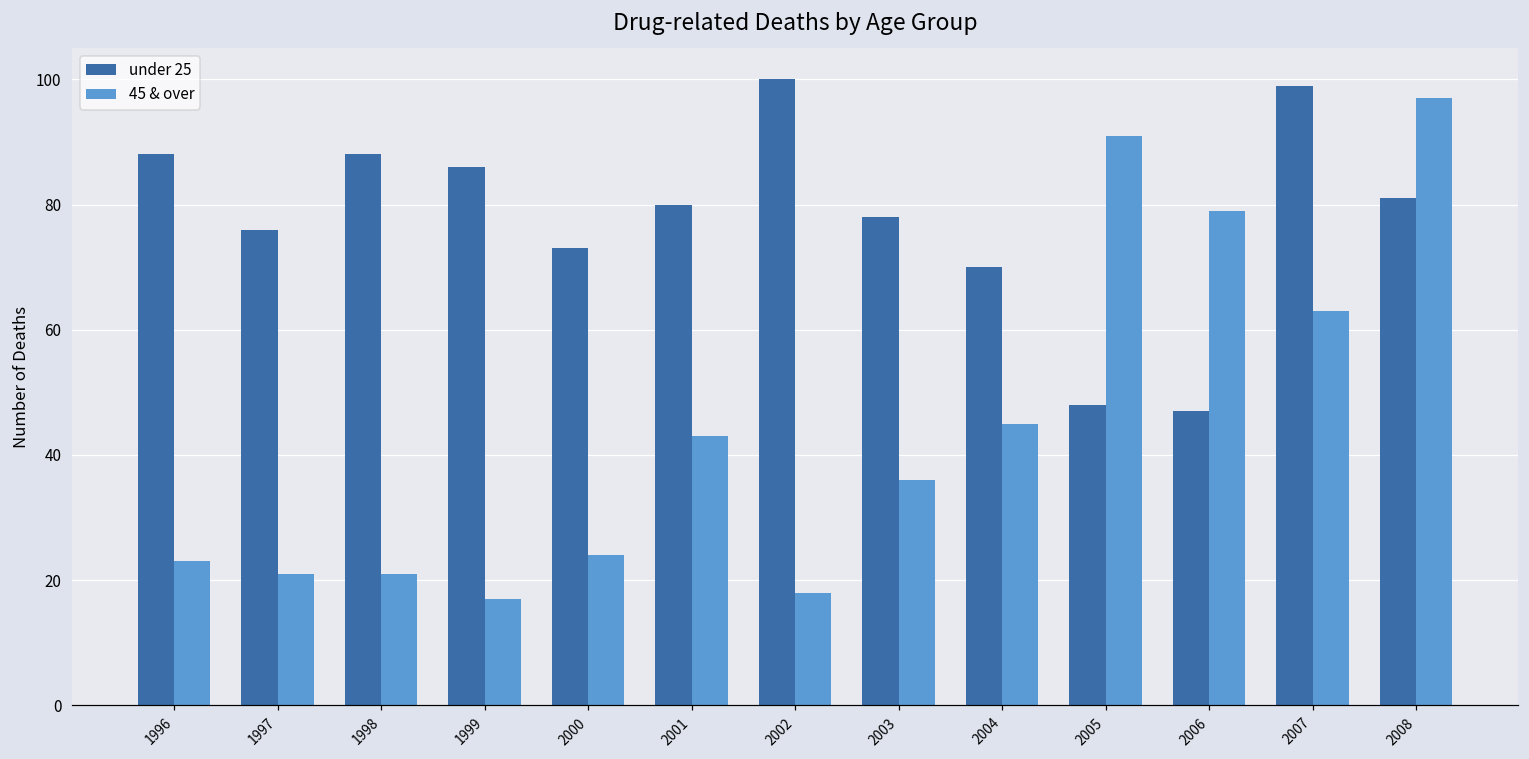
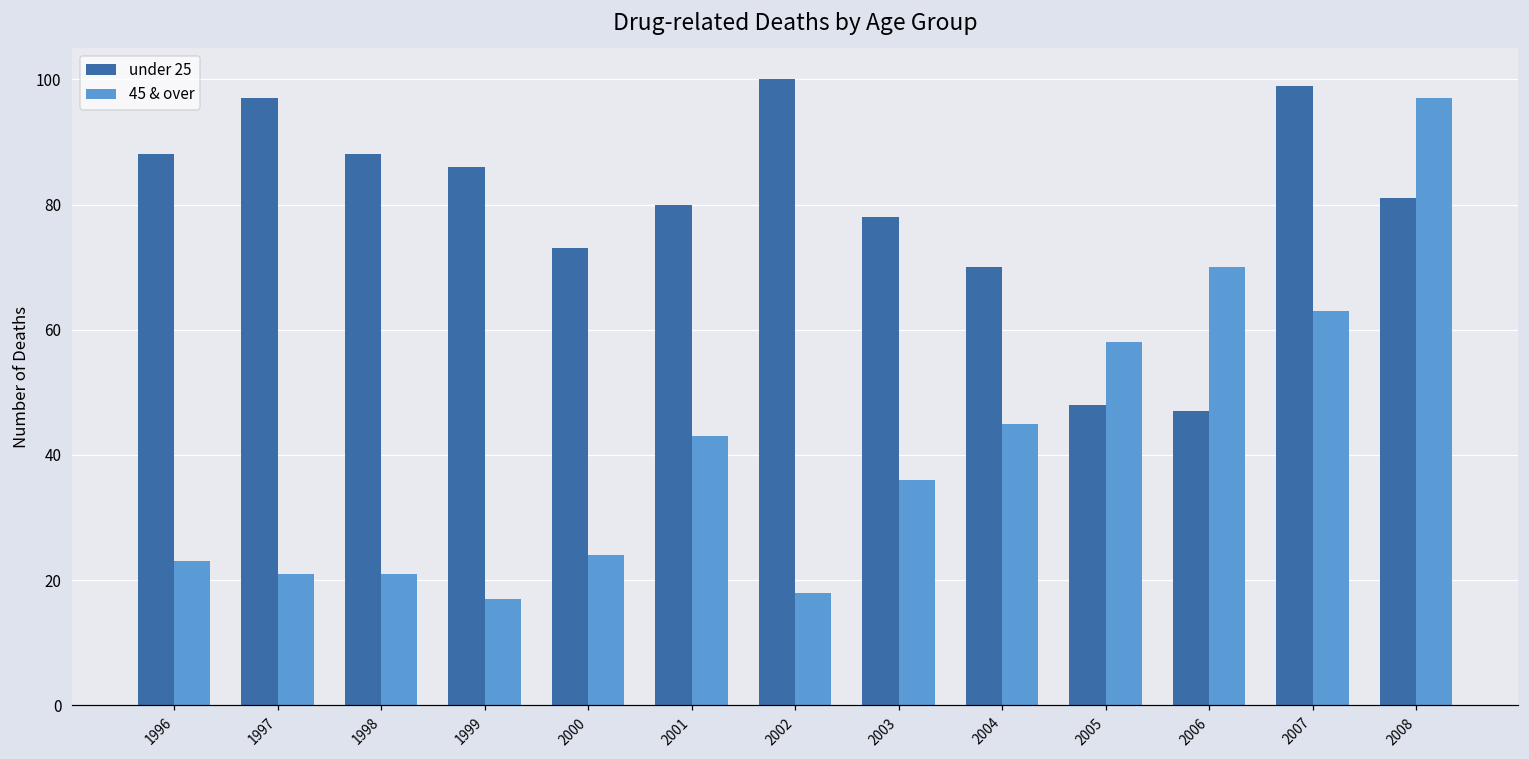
under 25, 1997: 76 -> 97
45 & over, 2005: 91 -> 58
45 & over, 2006: 79 -> 70
